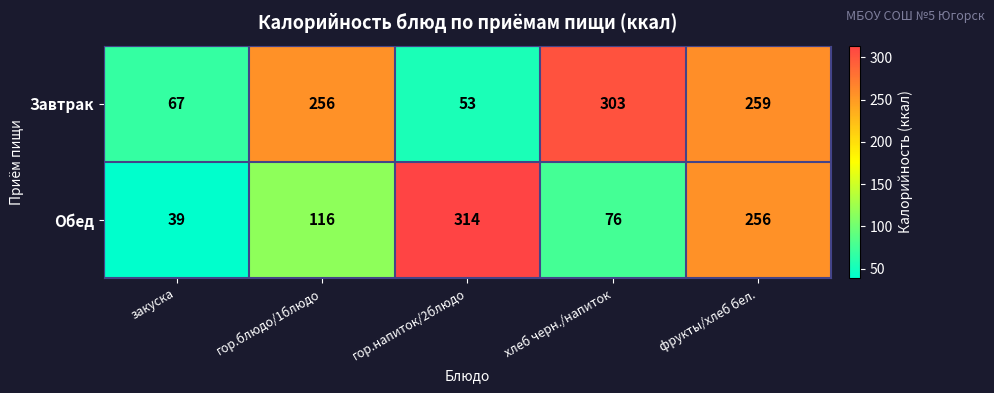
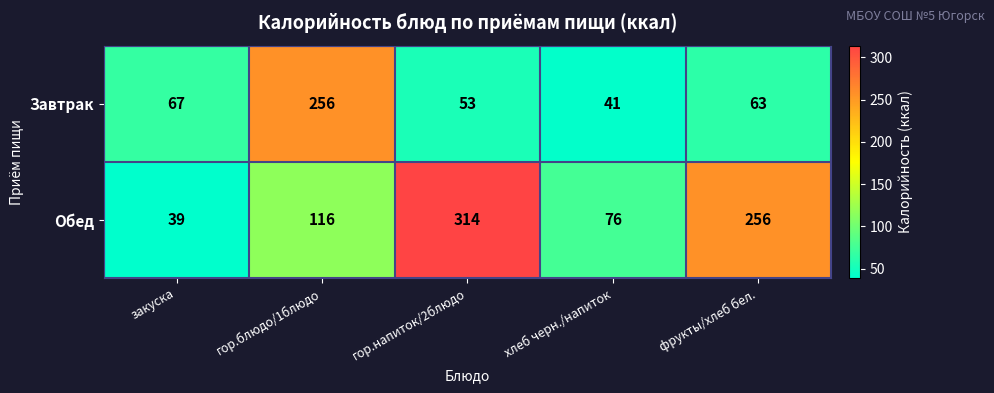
Завтрак, хлеб черн./напиток: 303 -> 41
Завтрак, фрукты/хлеб бел.: 259 -> 63
